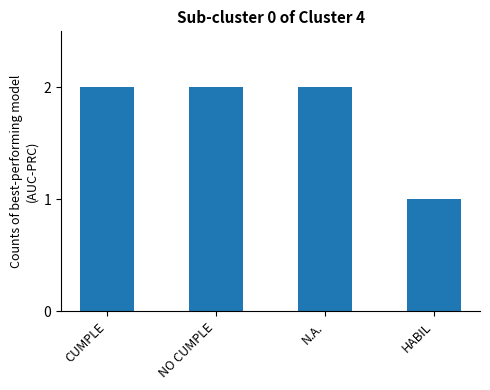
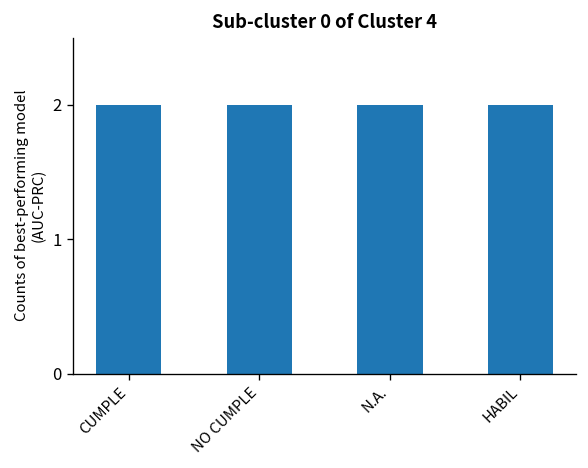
HABIL: 1 -> 2
